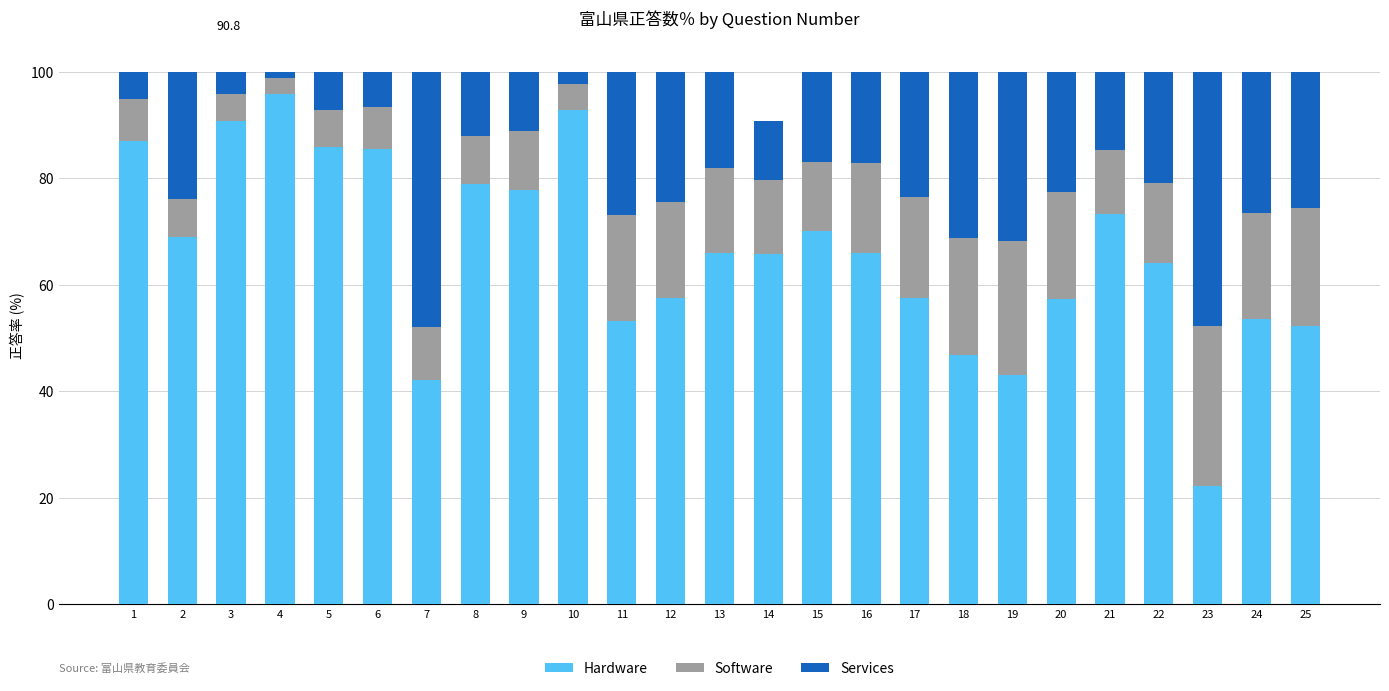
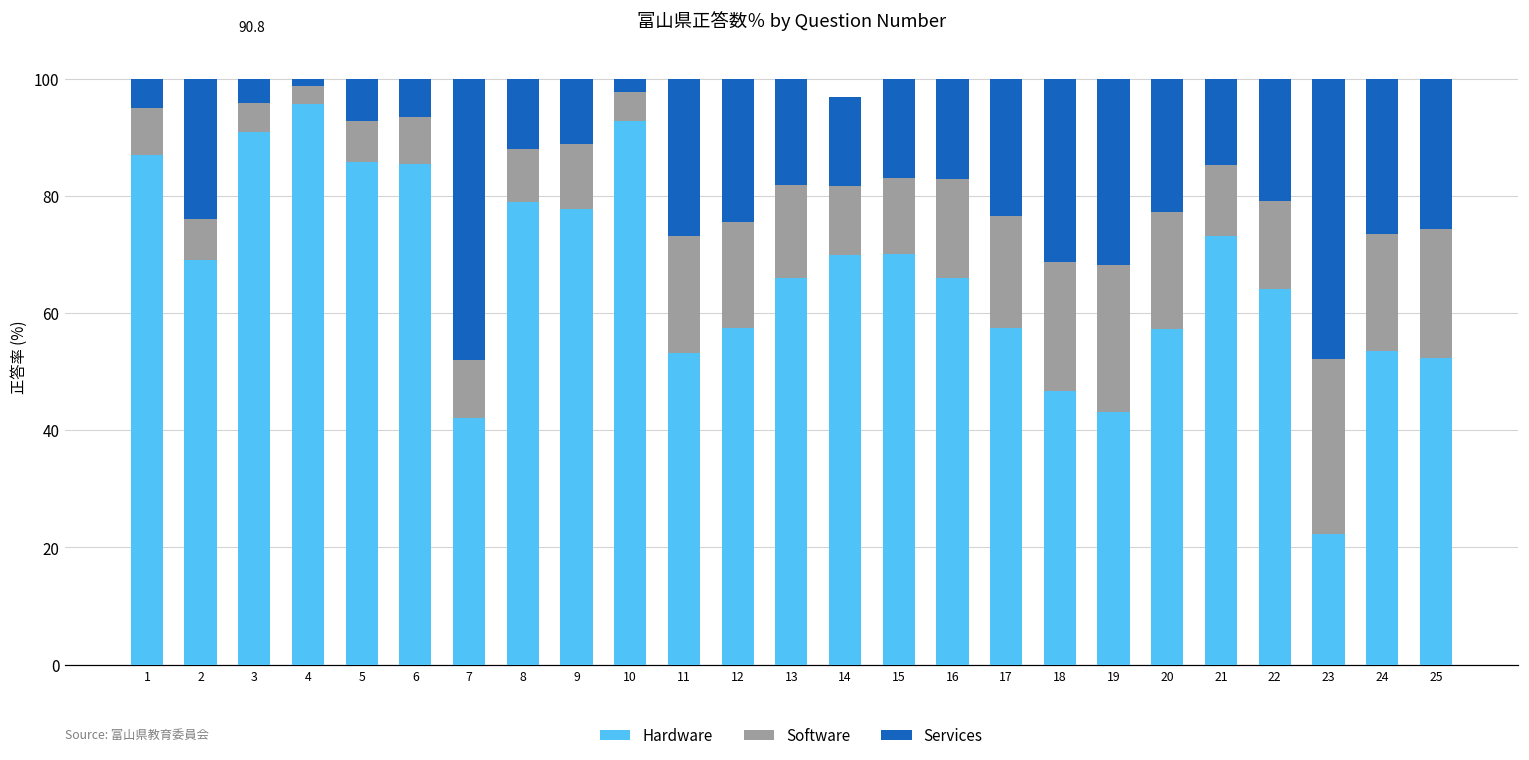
Hardware, 14: 66 -> 70
Software, 14: 14 -> 12
Services, 14: 11 -> 15
